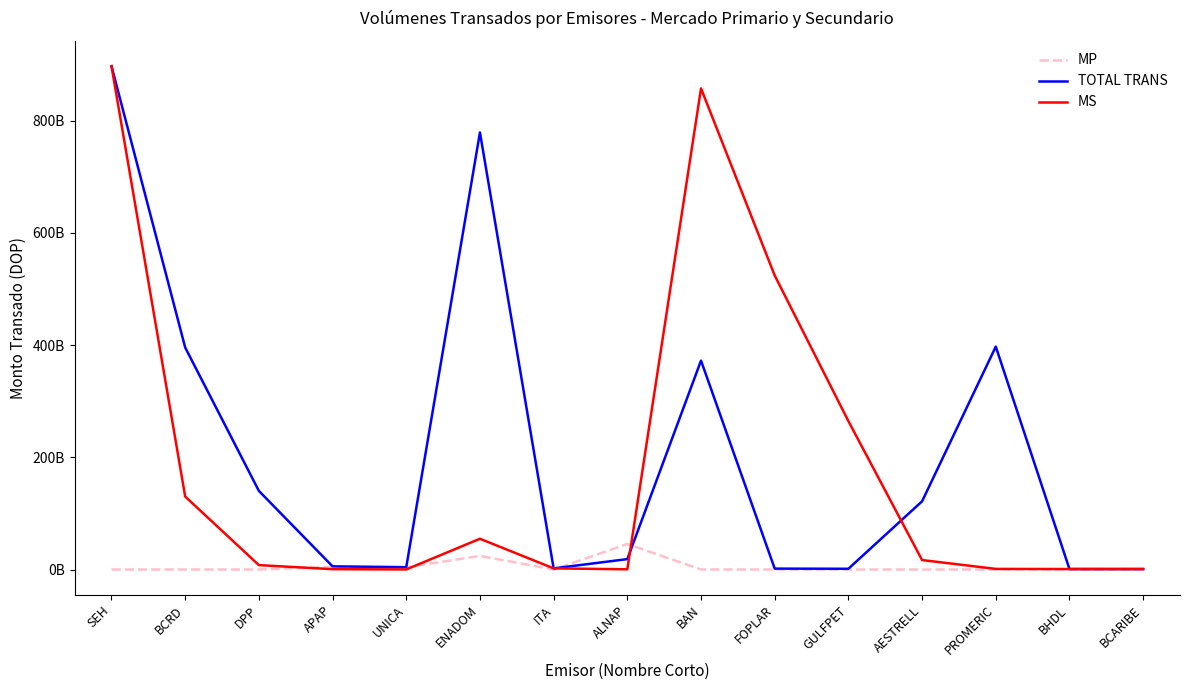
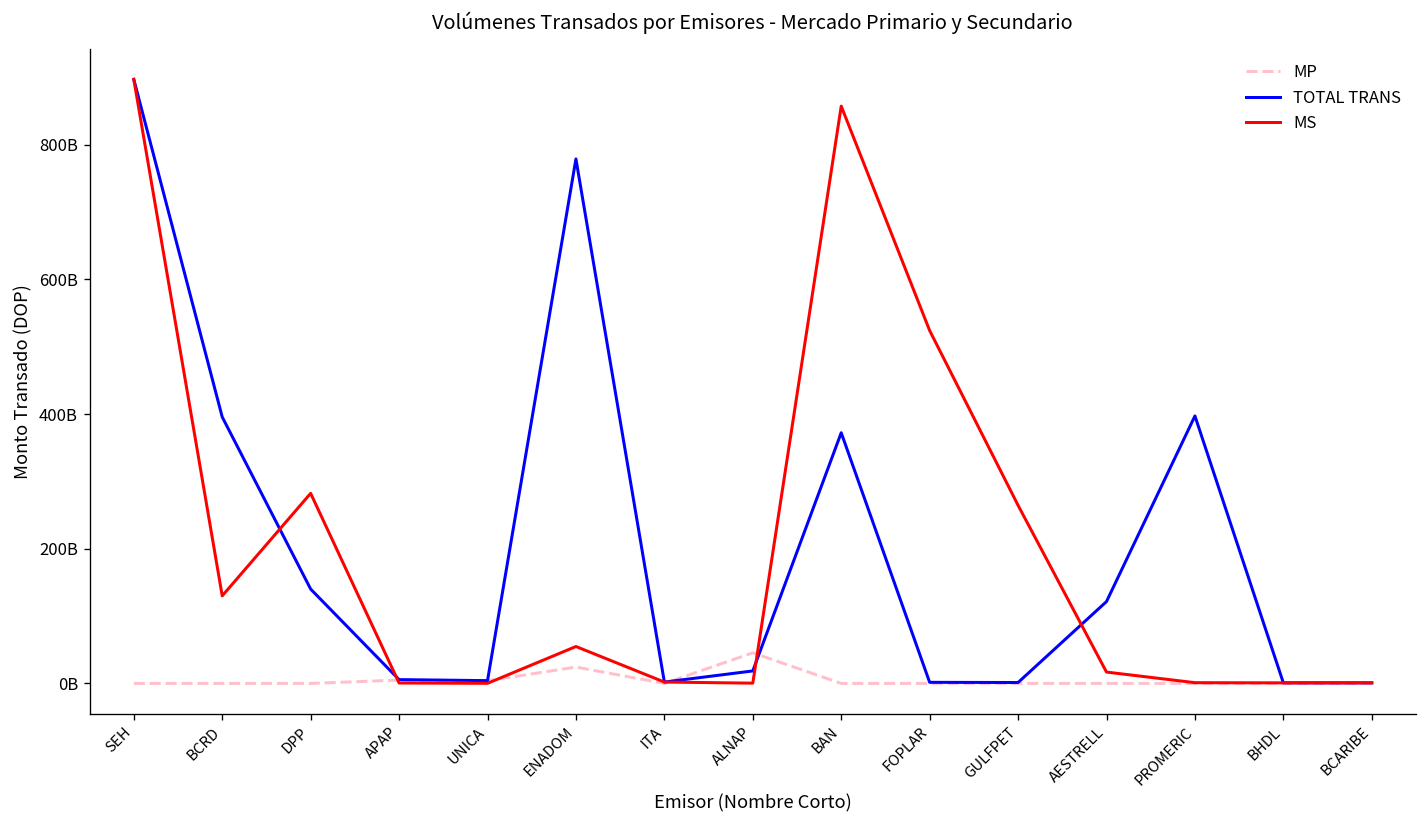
MS, DPP: 10000000000 -> 280000000000
